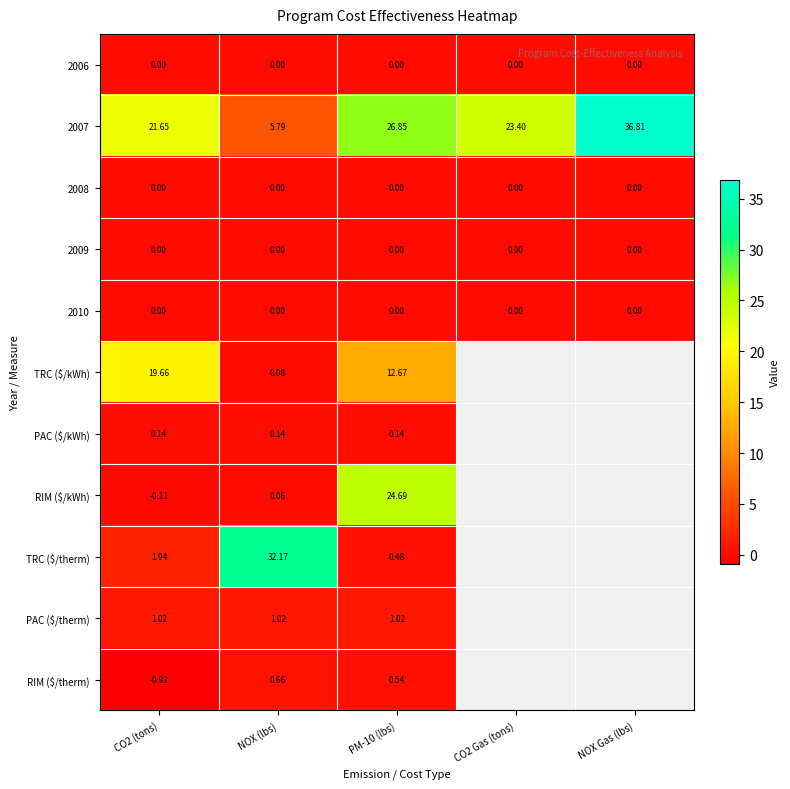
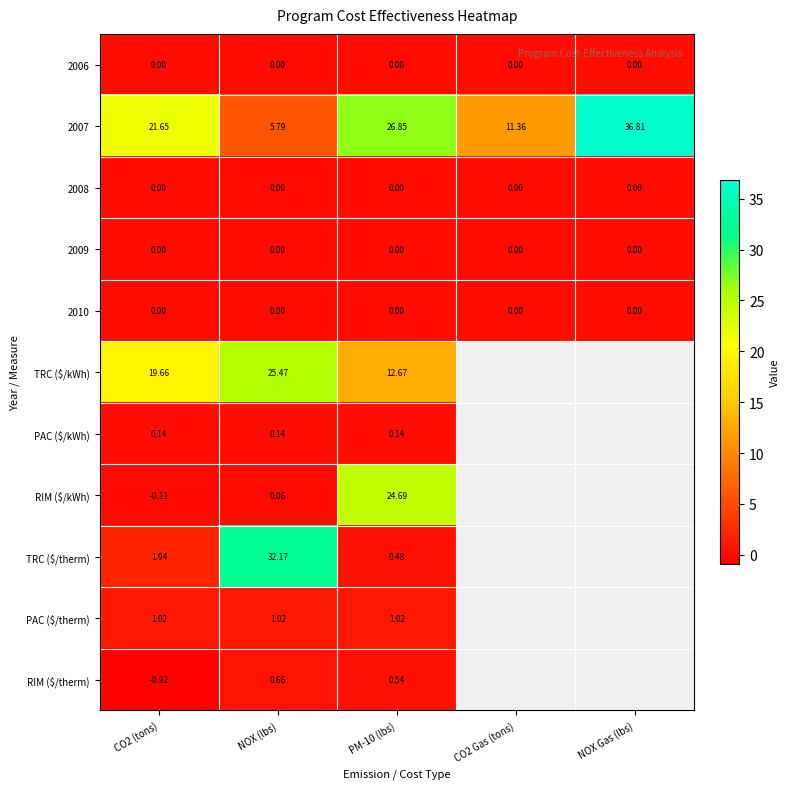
2007, CO2 Gas (tons): 23.40 -> 11.36
TRC ($/kWh), NOX (lbs): 0.08 -> 25.47
